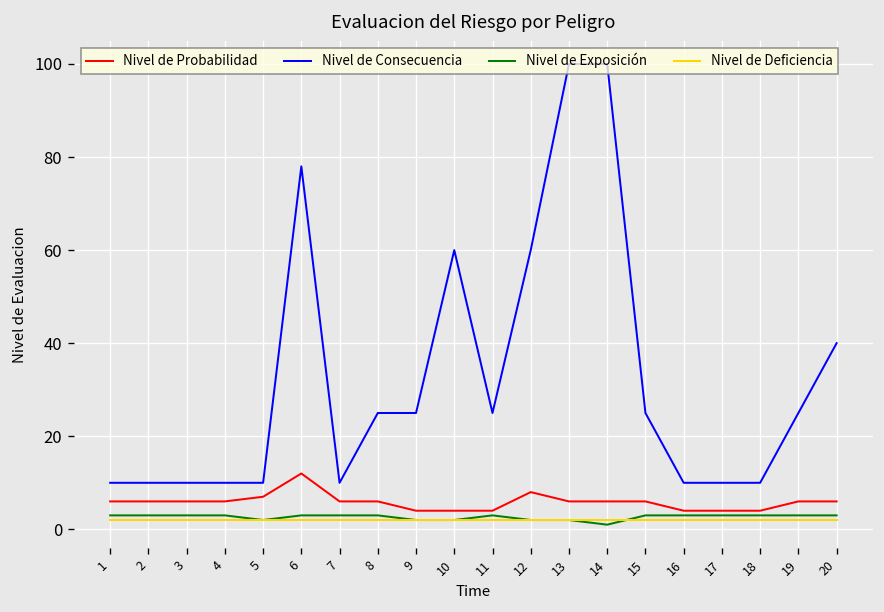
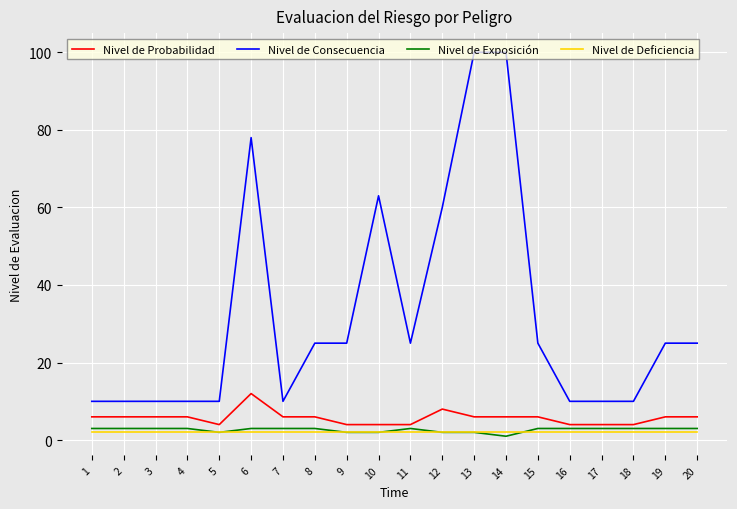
Nivel de Probabilidad, 5: 7 -> 4
Nivel de Consecuencia, 10: 60 -> 63
Nivel de Consecuencia, 20: 40 -> 25
